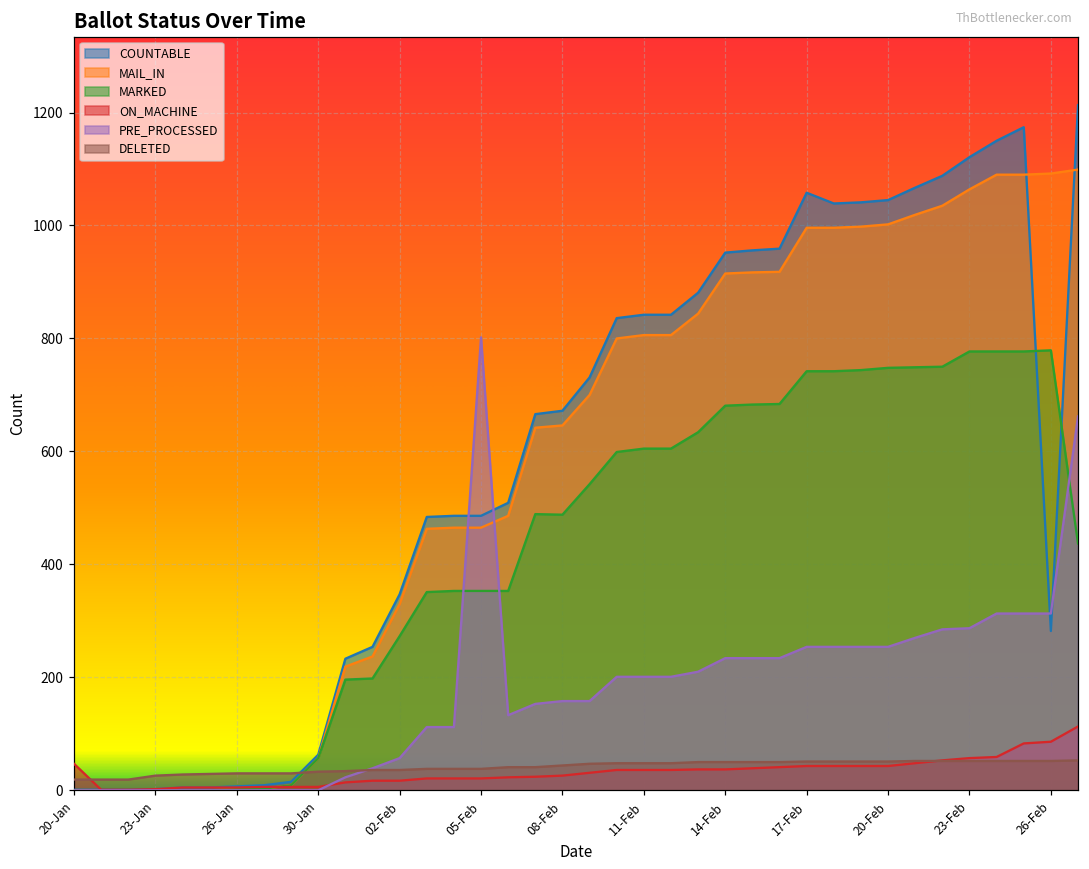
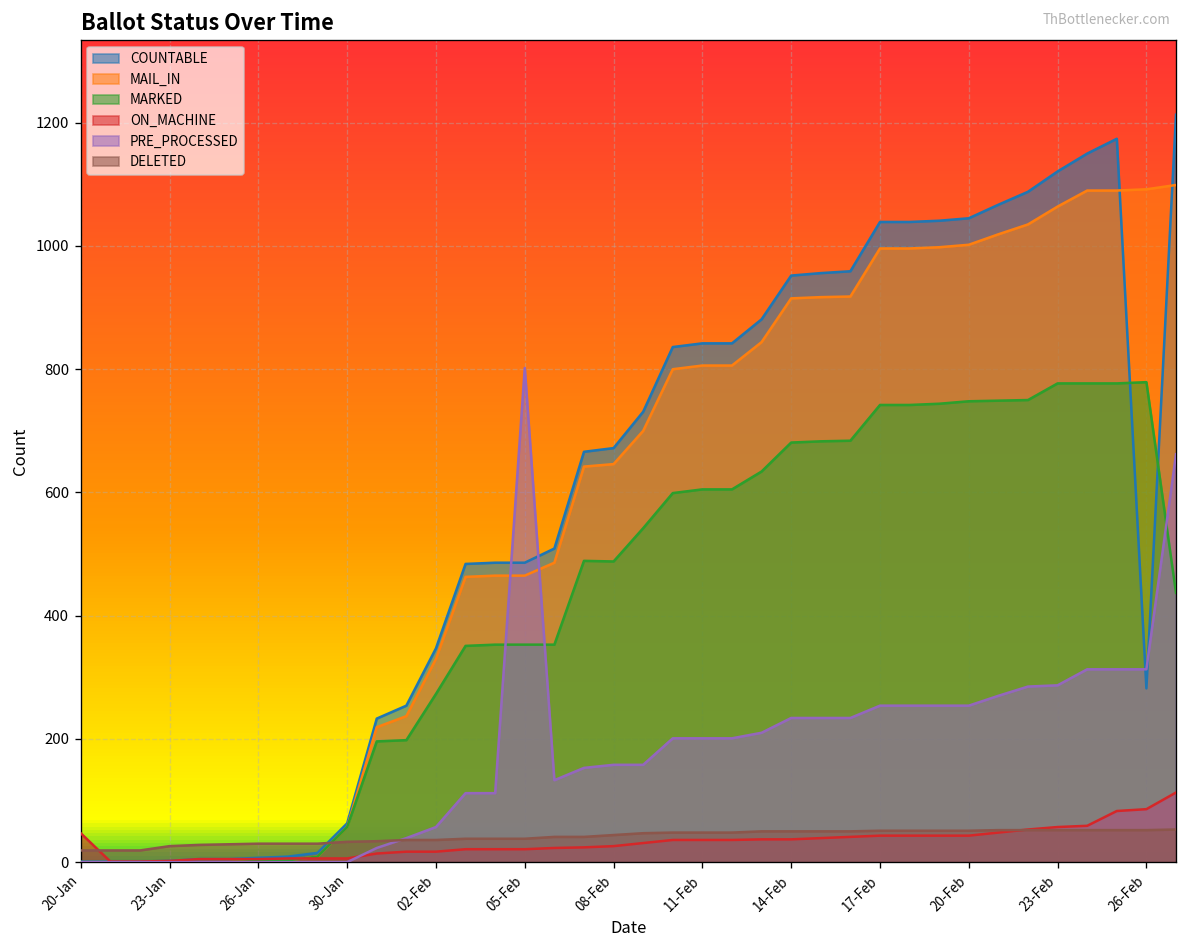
COUNTABLE, 17-Feb: 1060 -> 1040
